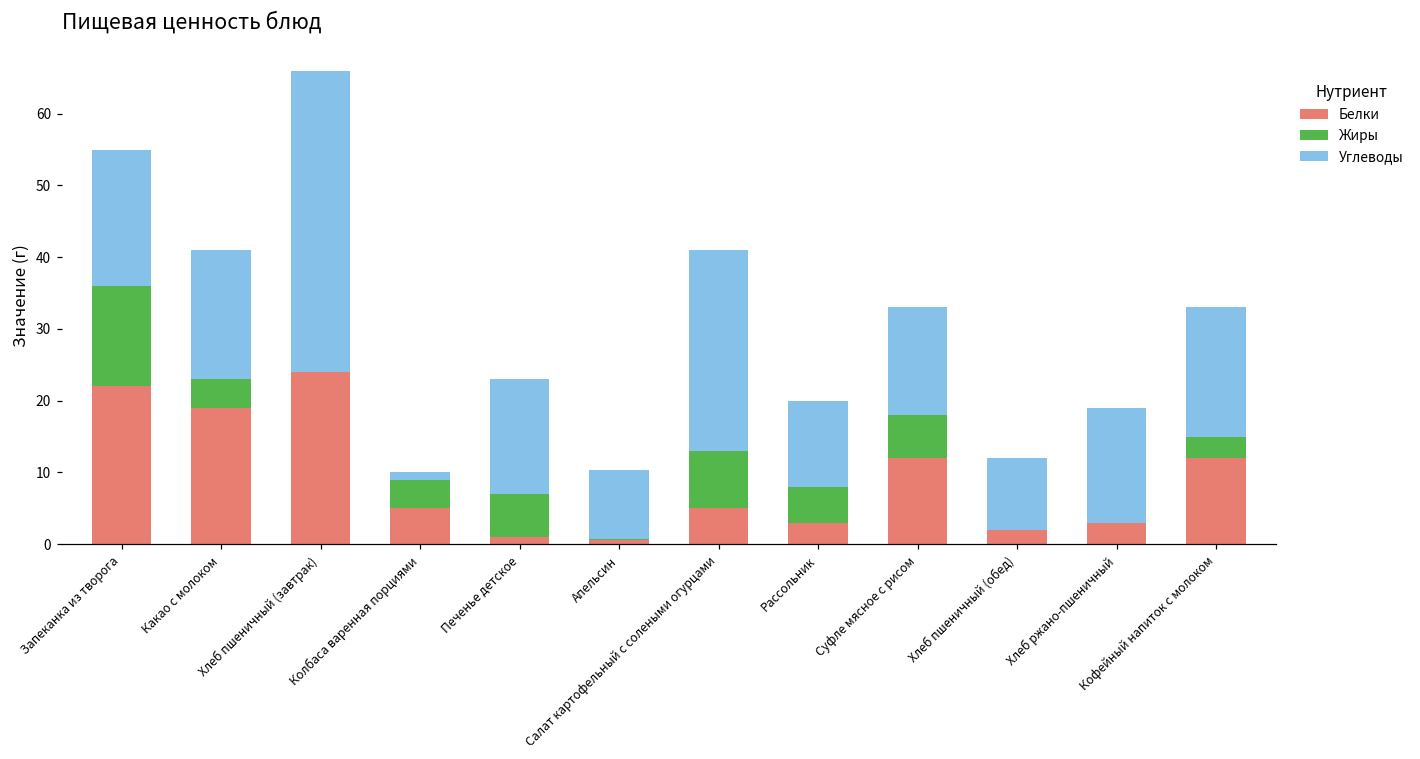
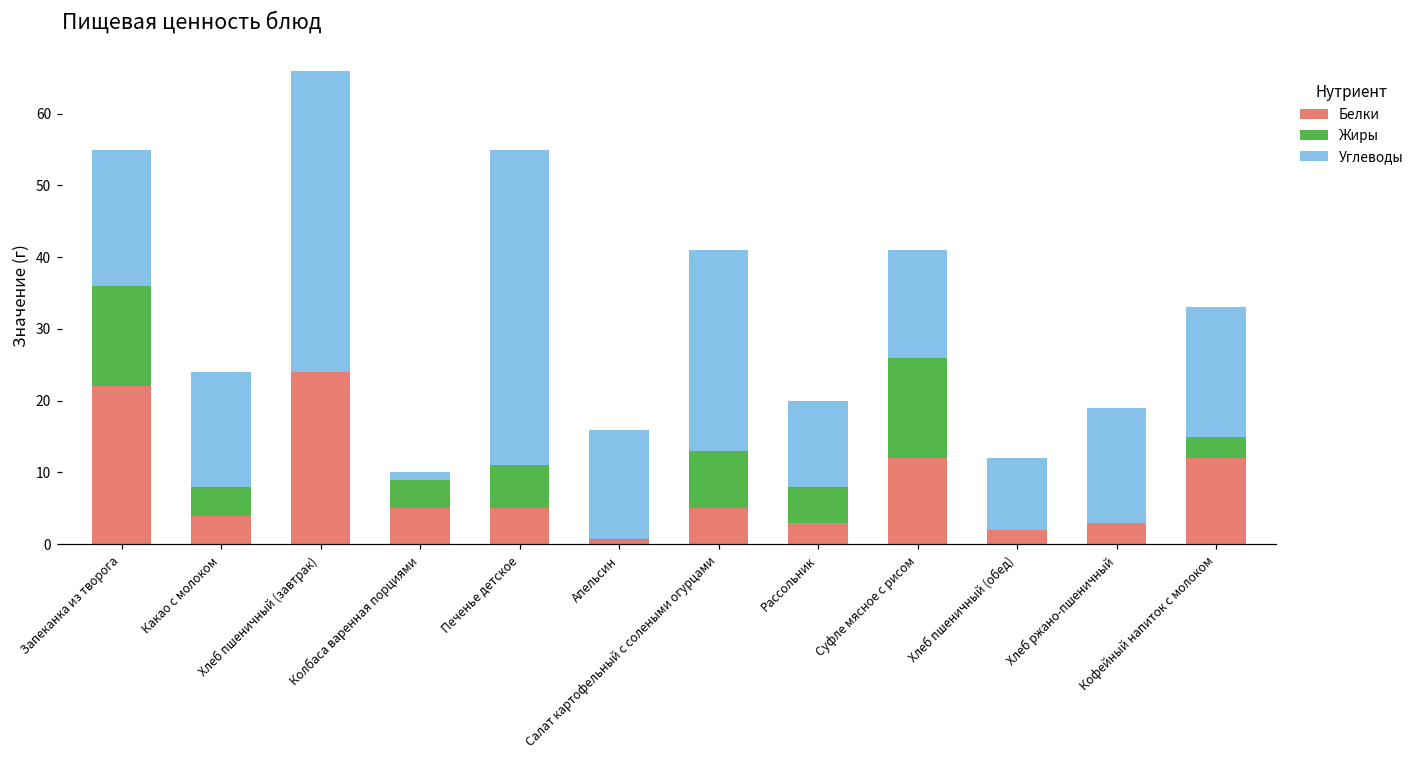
Белки, Какао с молоком: 19 -> 4
Углеводы, Какао с молоком: 18 -> 16
Белки, Печенье детское: 1 -> 5
Углеводы, Печенье детское: 16 -> 44
Углеводы, Апельсин: 10 -> 15
Жиры, Суфле мясное с рисом: 6 -> 14
